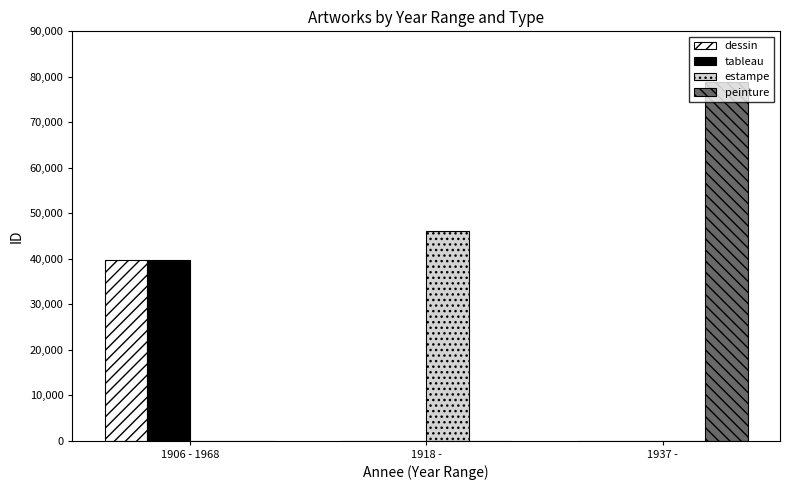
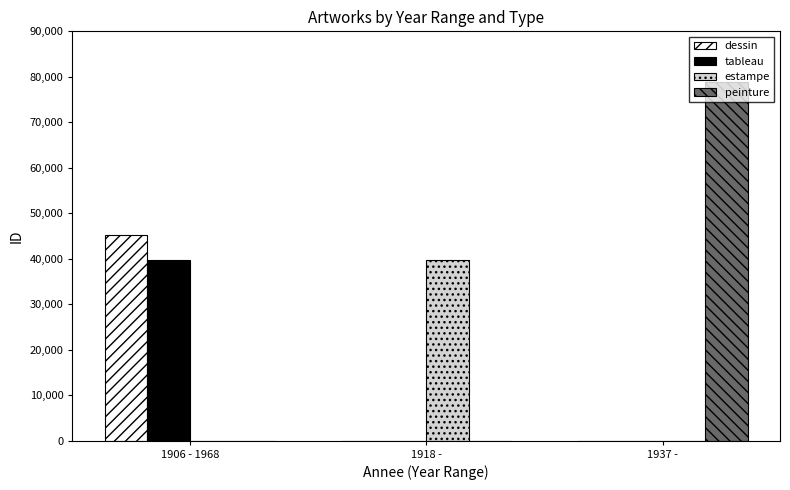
dessin, 1906 - 1968: 40,000 -> 45,000
estampe, 1918 -: 46,000 -> 40,000
